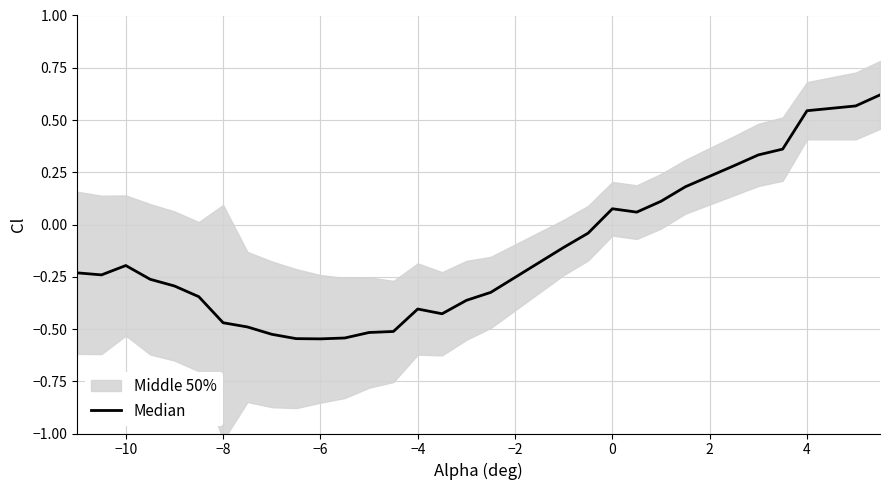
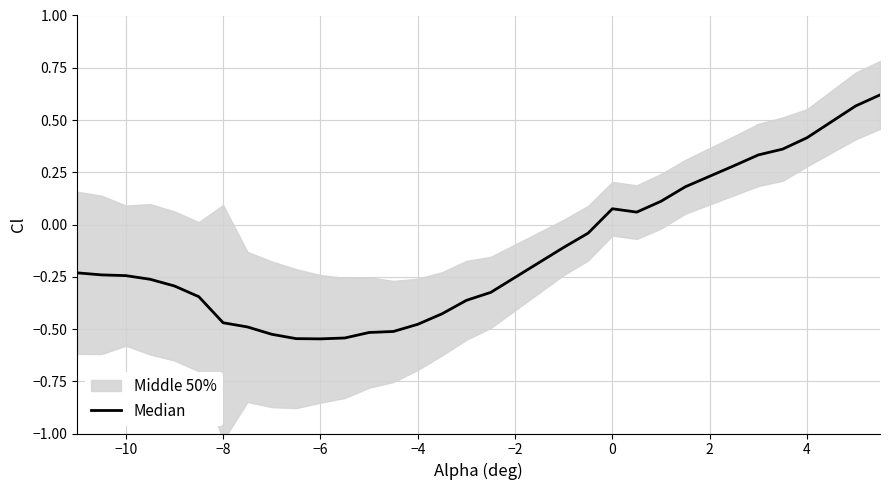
Median, −10: -0.20 -> -0.24
Median, −4: -0.40 -> -0.48
Median, 4: 0.54 -> 0.42
